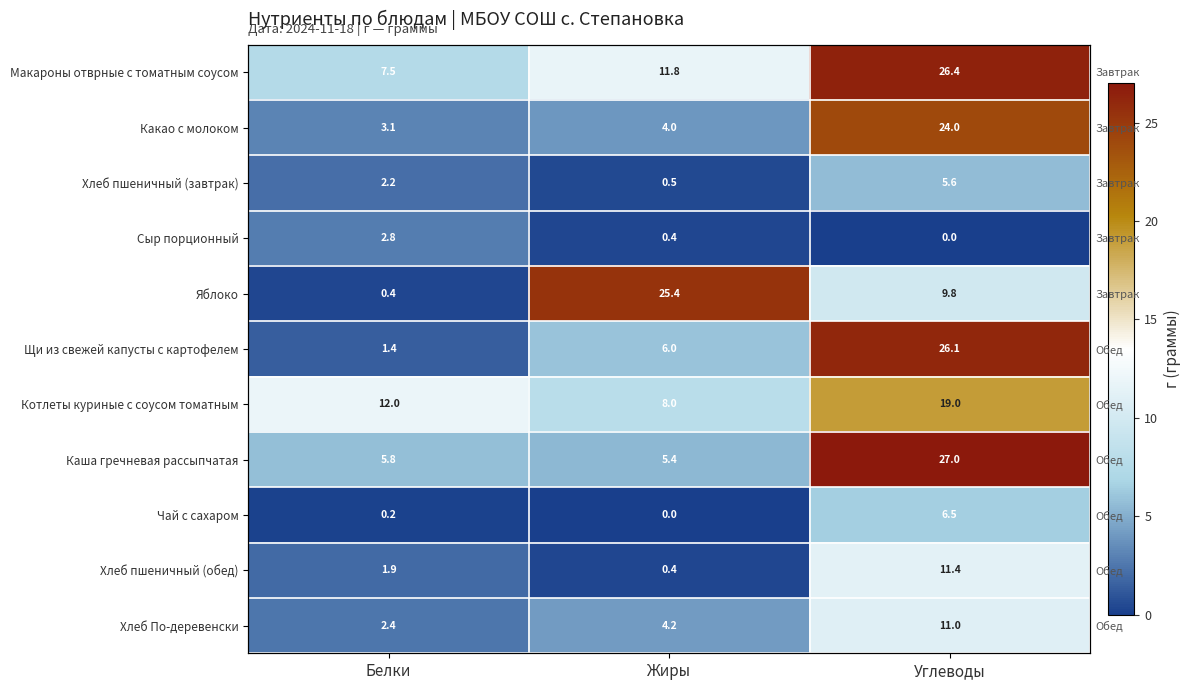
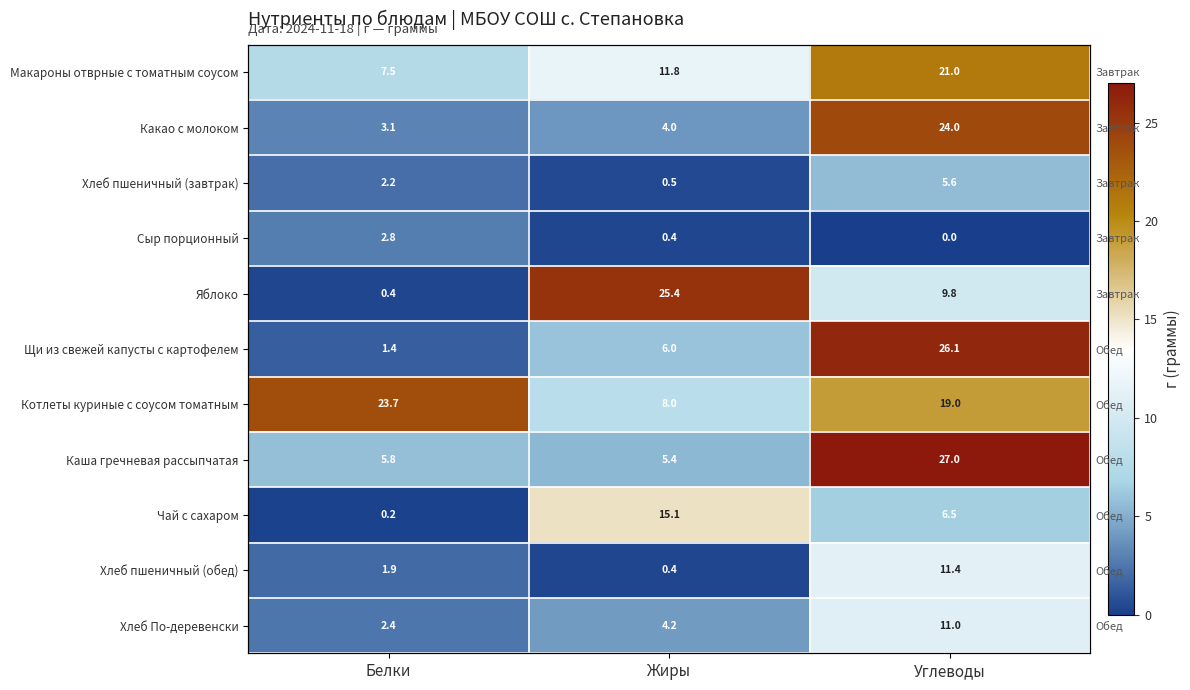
Макароны отврные с томатным соусом, Углеводы: 26.4 -> 21.0
Котлеты куриные с соусом томатным, Белки: 12.0 -> 23.7
Чай с сахаром, Жиры: 0.0 -> 15.1
